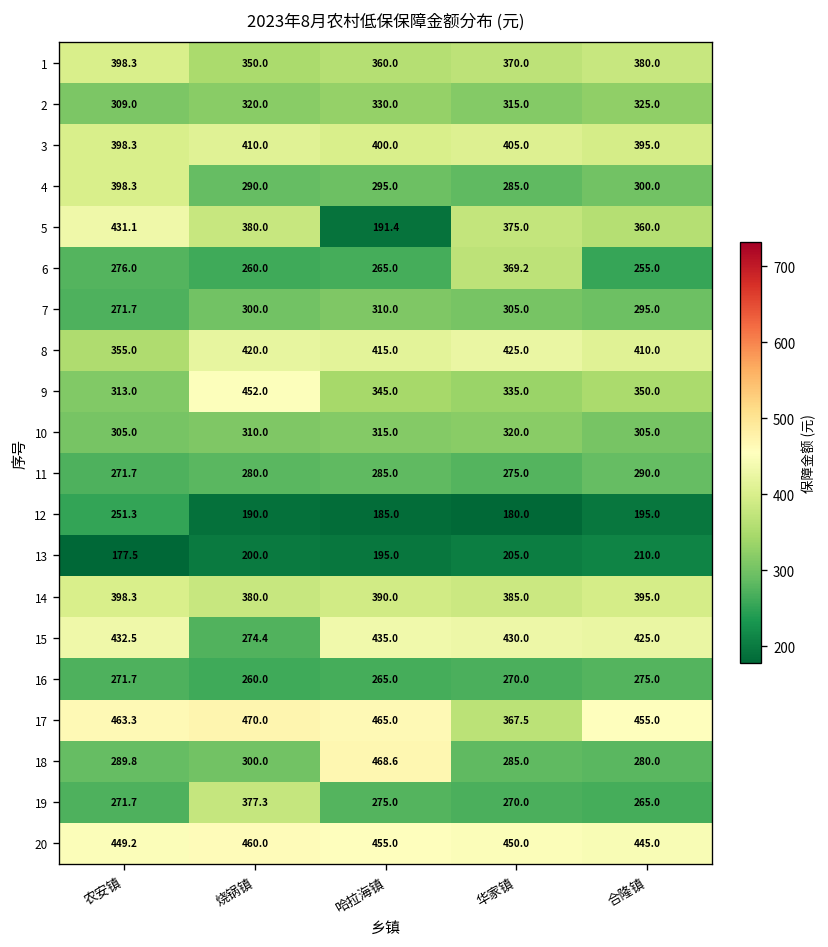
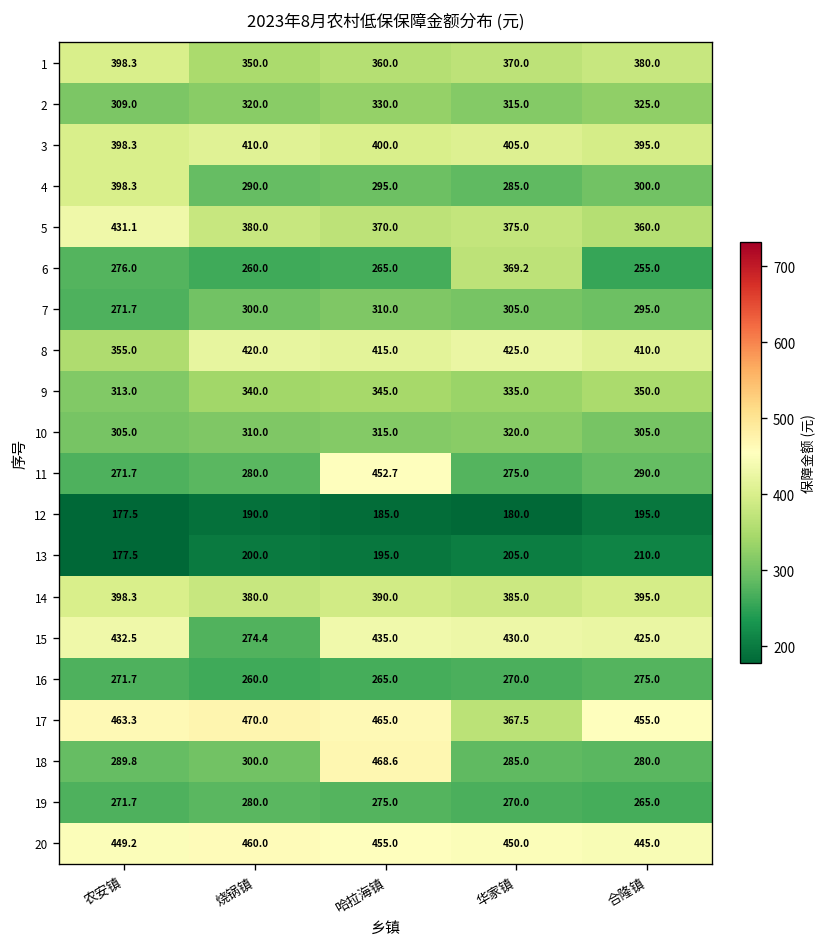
5, 哈拉海镇: 191.4 -> 370.0
9, 烧锅镇: 452.0 -> 340.0
11, 哈拉海镇: 285.0 -> 452.7
12, 农安镇: 251.3 -> 177.5
19, 烧锅镇: 377.3 -> 280.0
